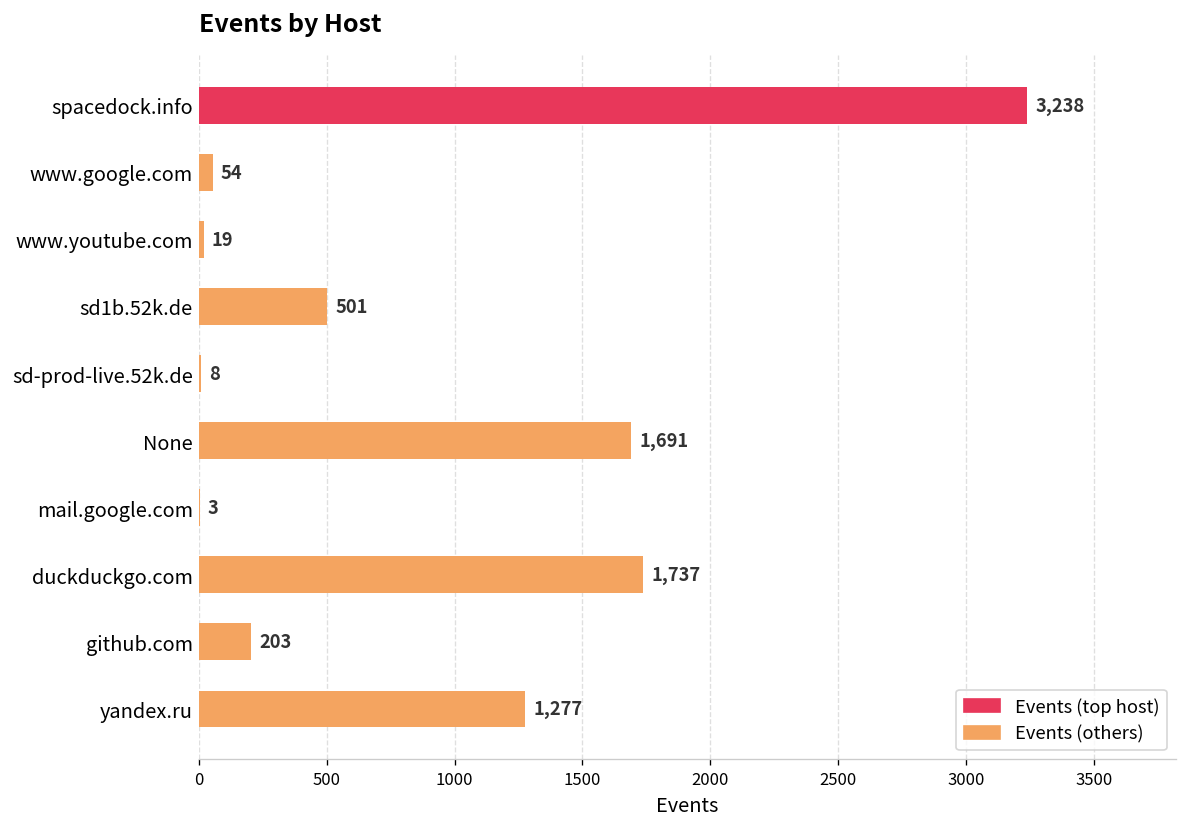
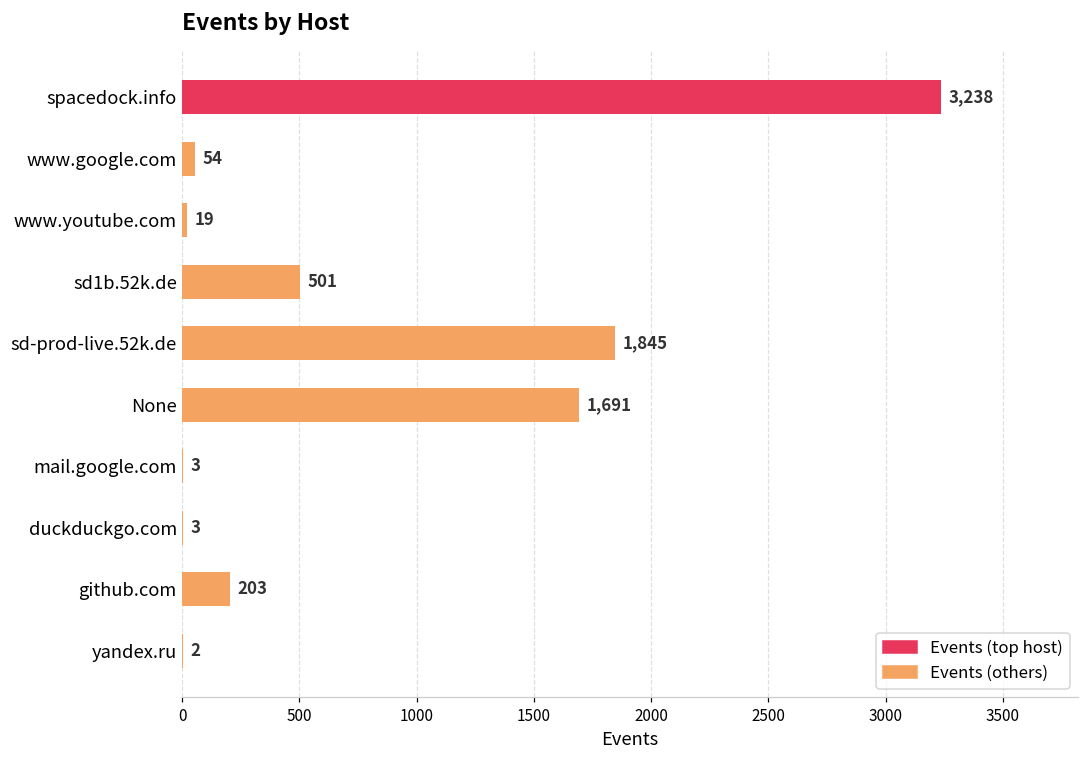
sd-prod-live.52k.de: 8 -> 1,845
duckduckgo.com: 1,737 -> 3
yandex.ru: 1,277 -> 2
